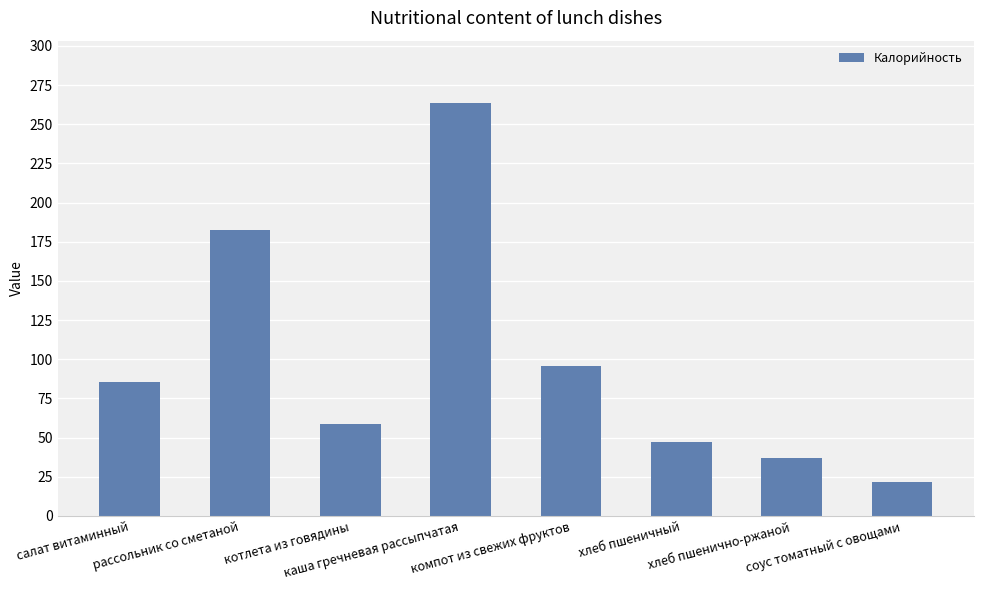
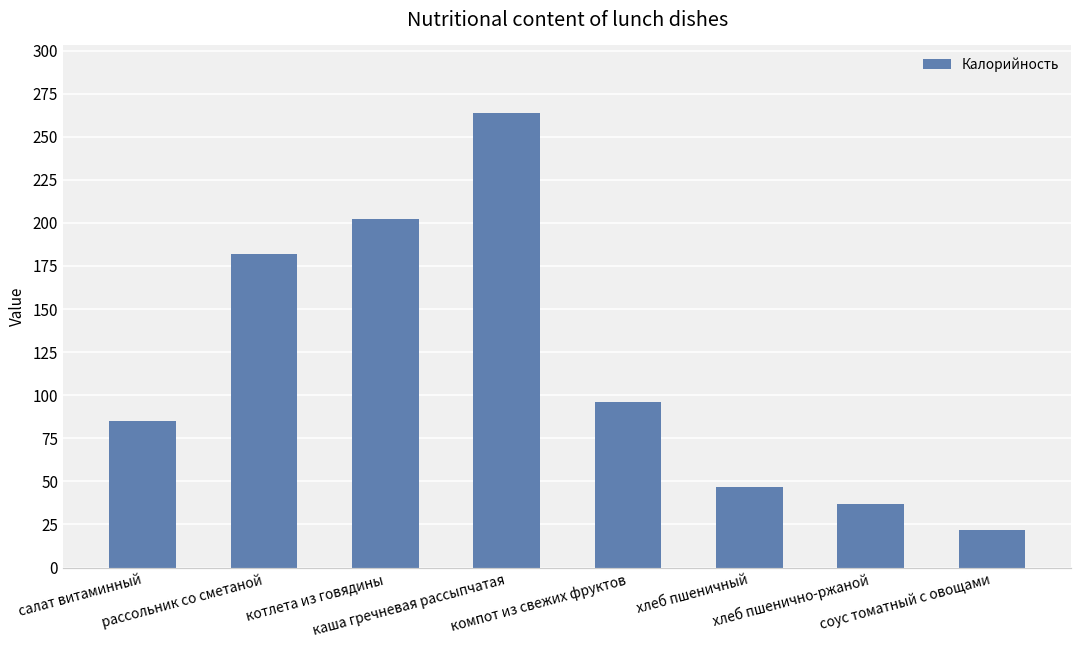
котлета из говядины: 59 -> 202
